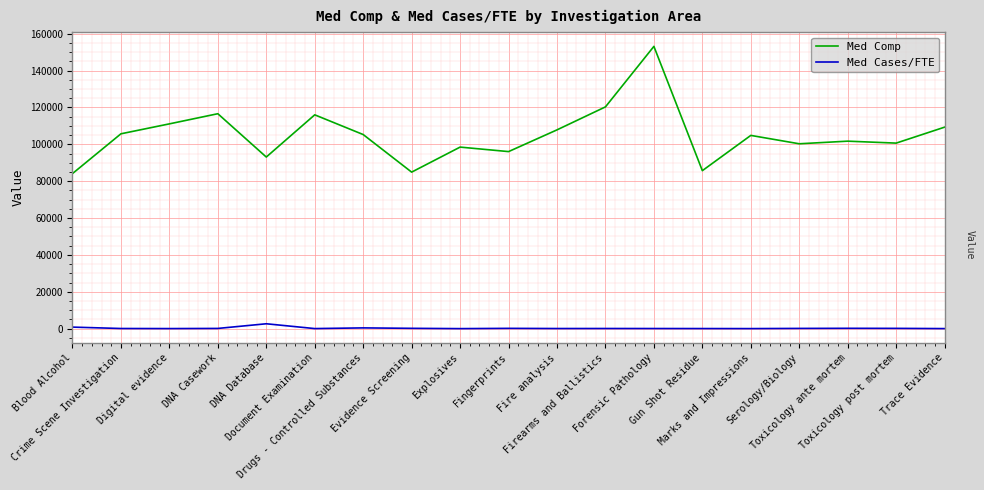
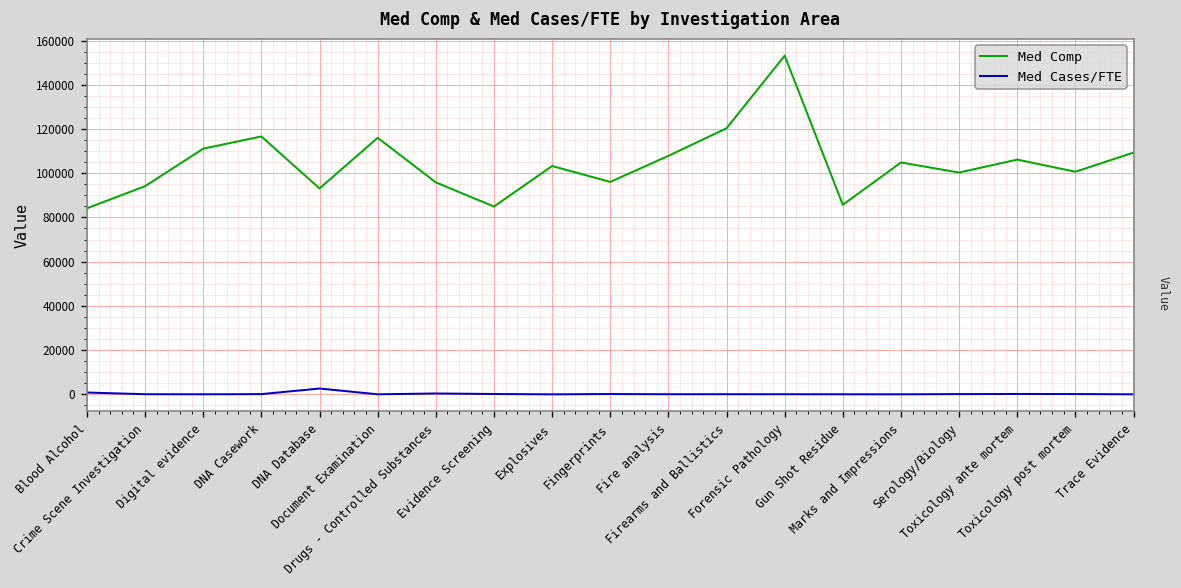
Med Comp, Crime Scene Investigation: 106000 -> 94000
Med Comp, Drugs - Controlled Substances: 105000 -> 96000
Med Comp, Explosives: 99000 -> 103000
Med Comp, Toxicology ante mortem: 102000 -> 106000
